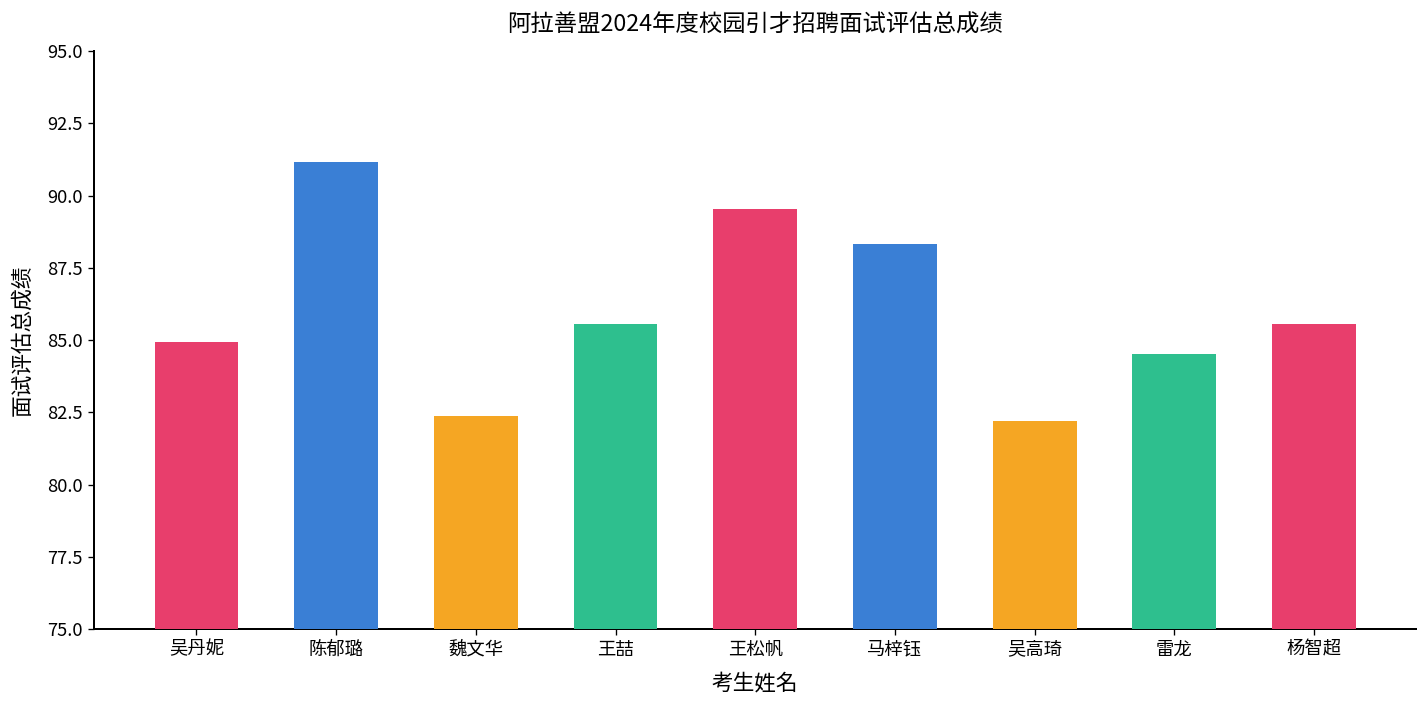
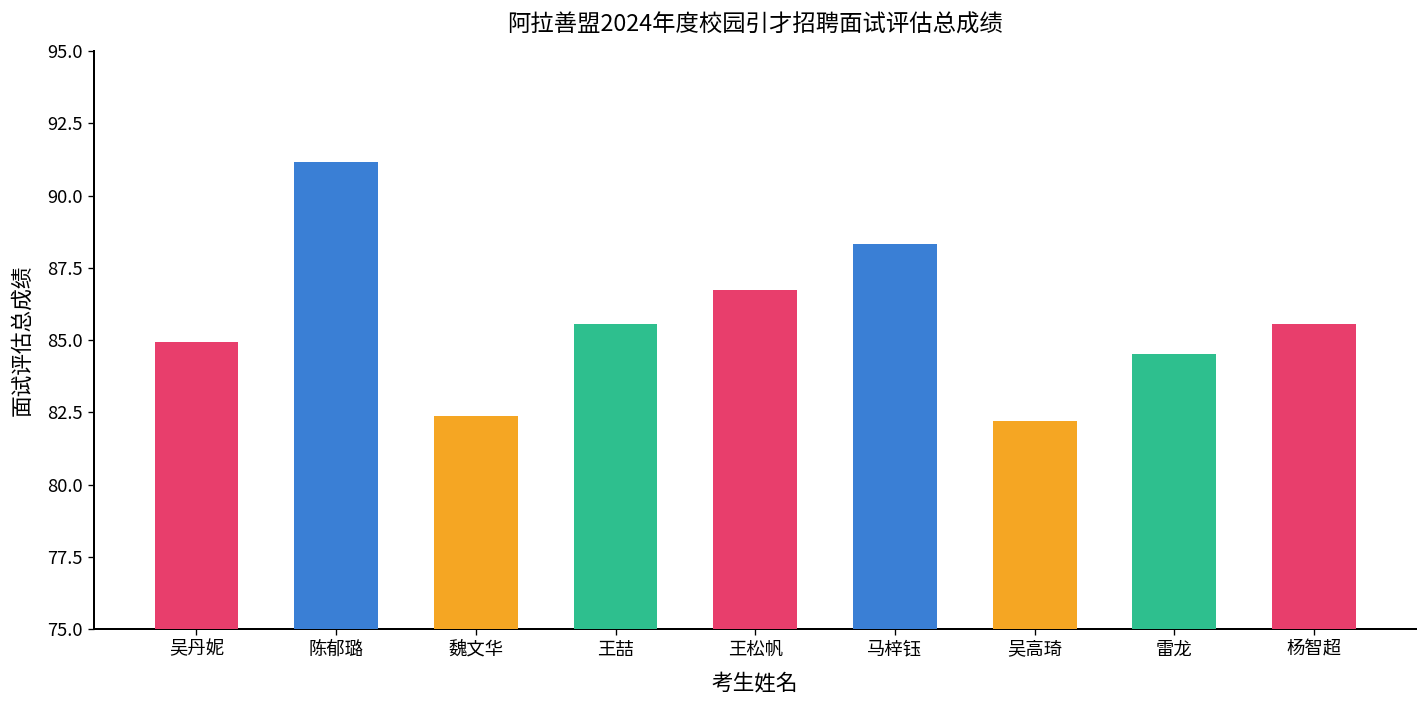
王松帆: 89.6 -> 86.7
